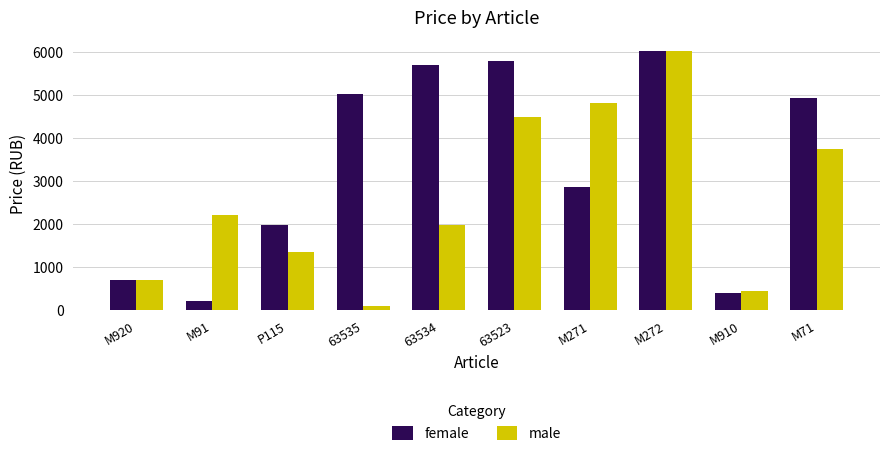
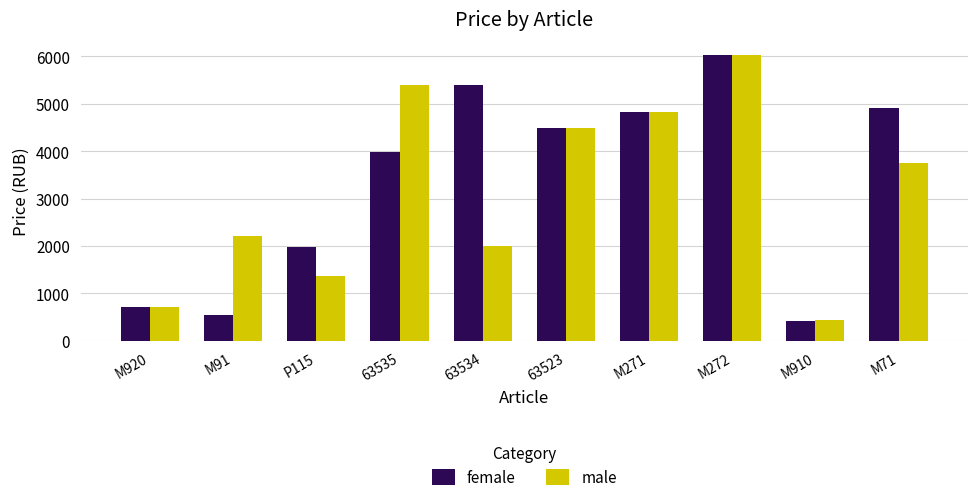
female, M91: 200 -> 500
female, 63535: 5000 -> 4000
male, 63535: 100 -> 5400
female, 63534: 5700 -> 5400
female, 63523: 5800 -> 4500
female, M271: 2900 -> 4800
